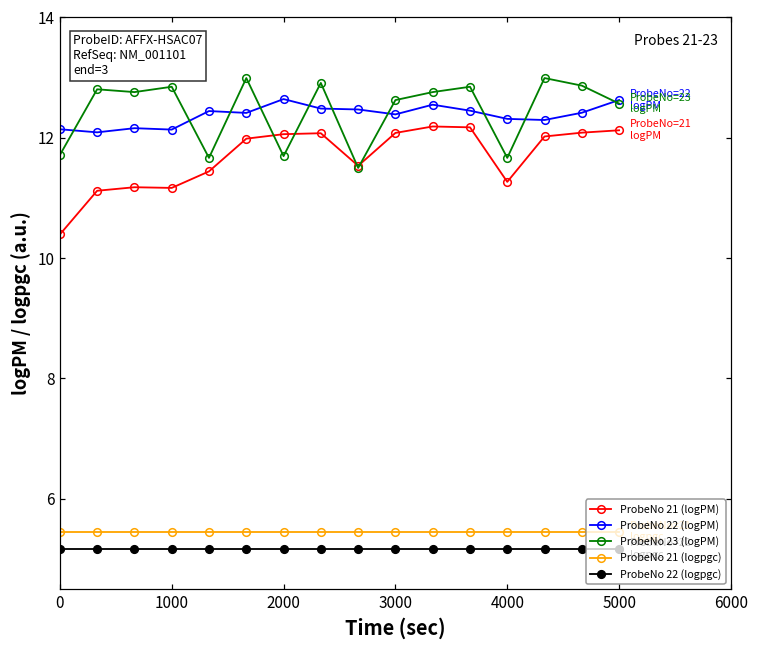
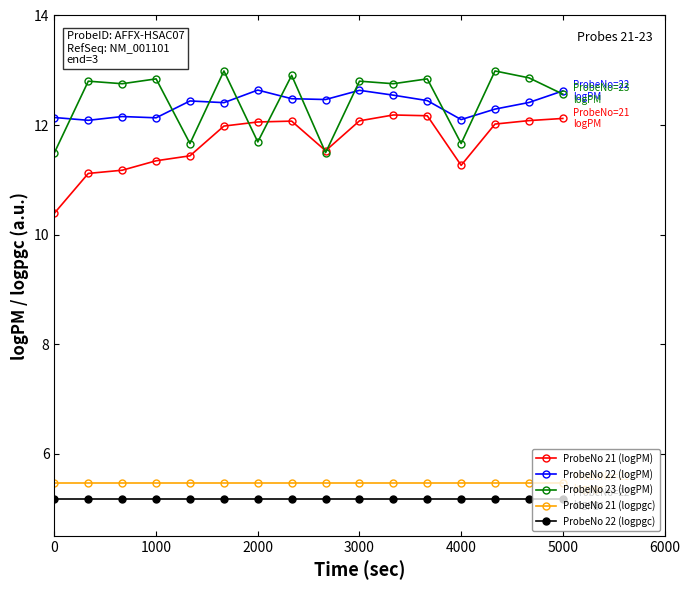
ProbeNo 23 (logPM), 0: 11.7 -> 11.5
ProbeNo 21 (logPM), 1000: 11.2 -> 11.3
ProbeNo 22 (logPM), 3000: 12.4 -> 12.6
ProbeNo 23 (logPM), 3000: 12.6 -> 12.8
ProbeNo 22 (logPM), 4000: 12.3 -> 12.1
